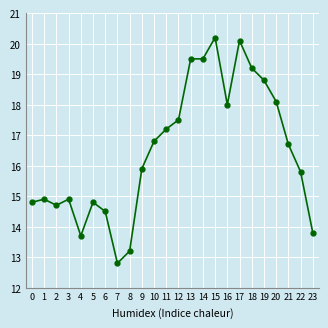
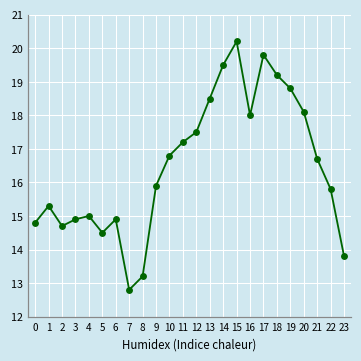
1: 14.9 -> 15.3
4: 13.7 -> 15.0
5: 14.8 -> 14.5
6: 14.5 -> 14.9
13: 19.5 -> 18.5
17: 20.1 -> 19.8
